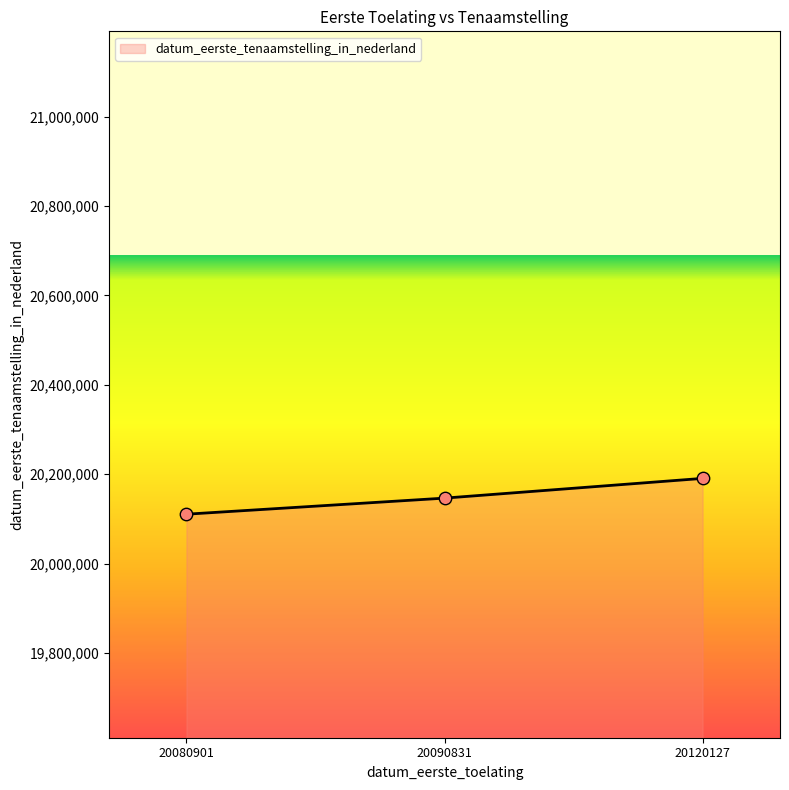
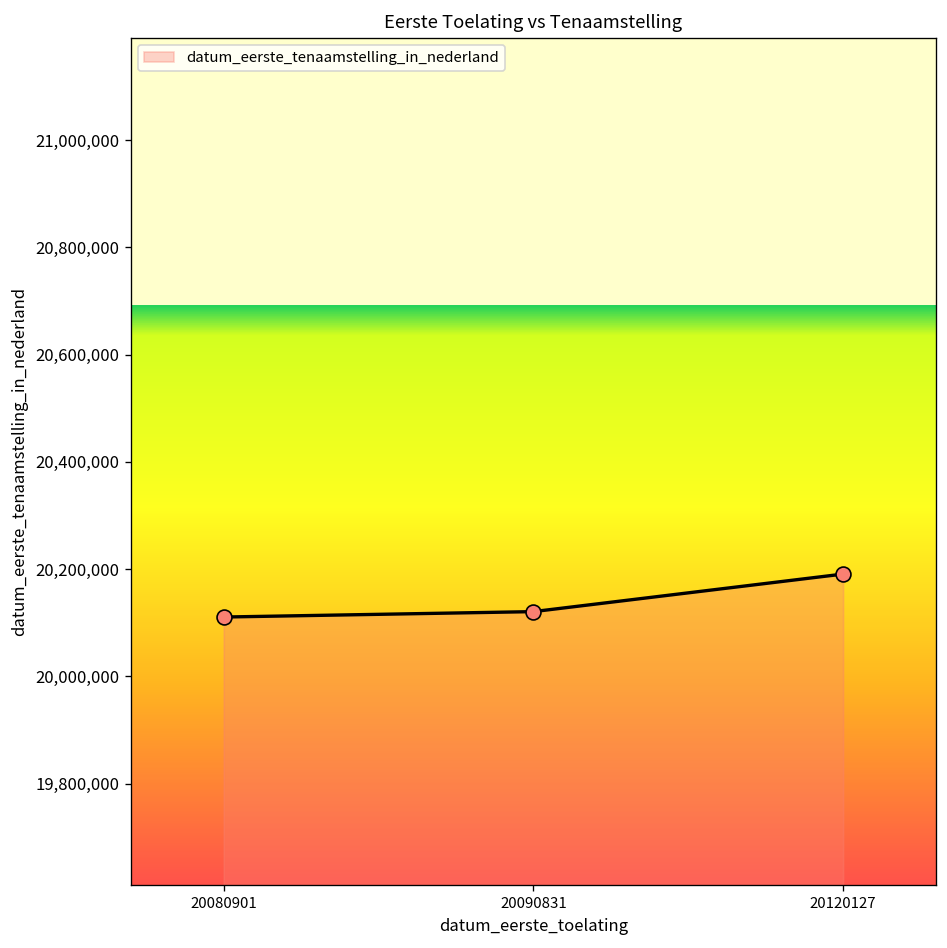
20090831: 20,150,000 -> 20,120,000
